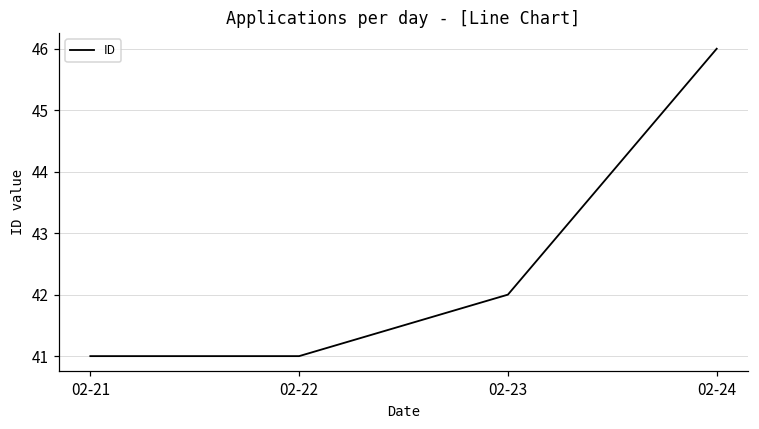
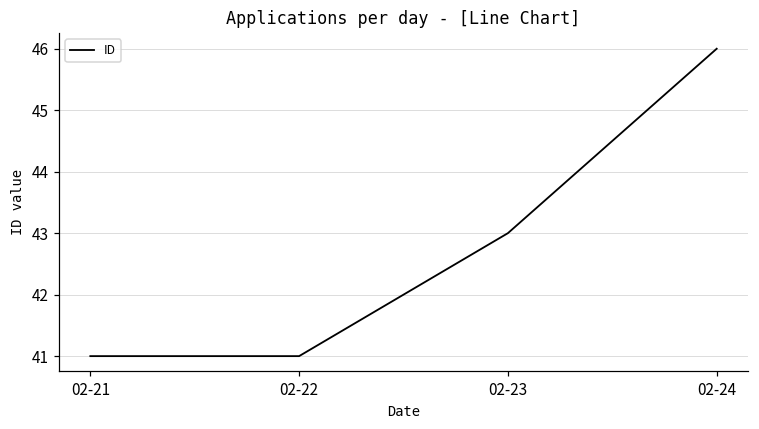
02-23: 42 -> 43
